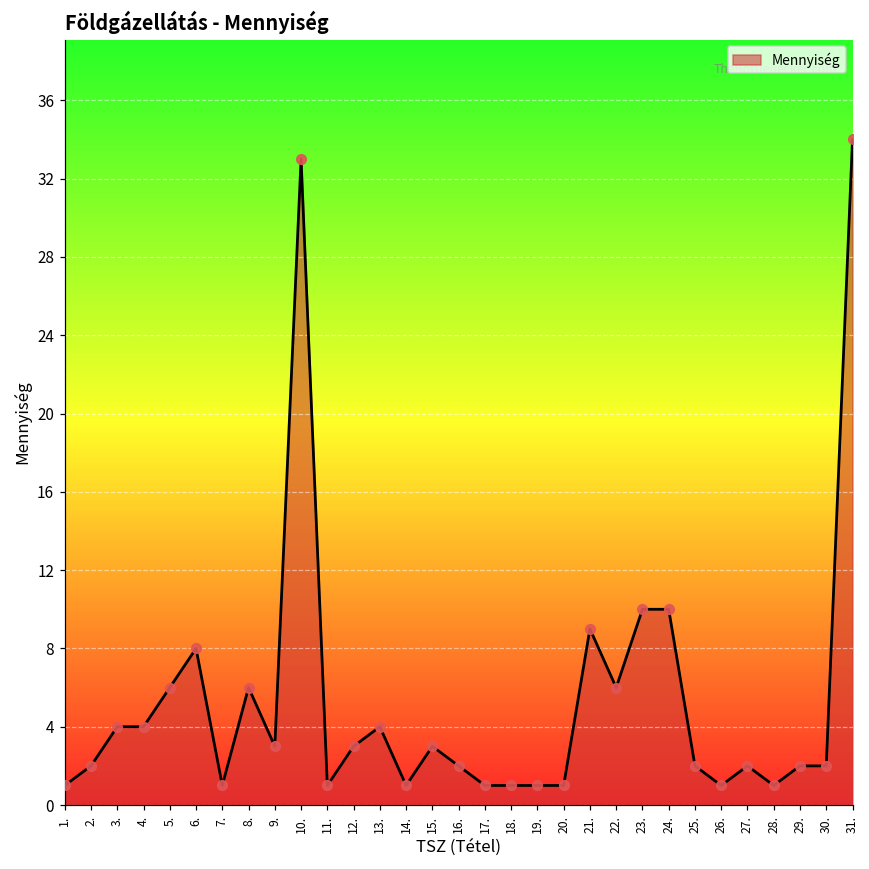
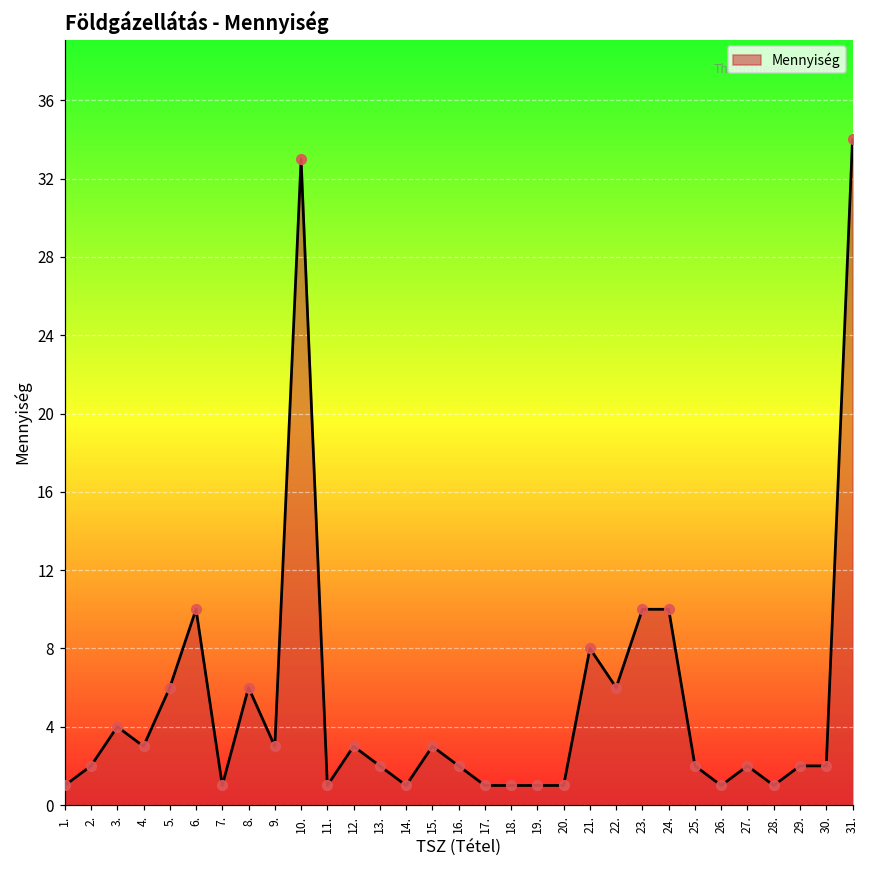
4.: 4 -> 3
6.: 8 -> 10
13.: 4 -> 2
21.: 9 -> 8
